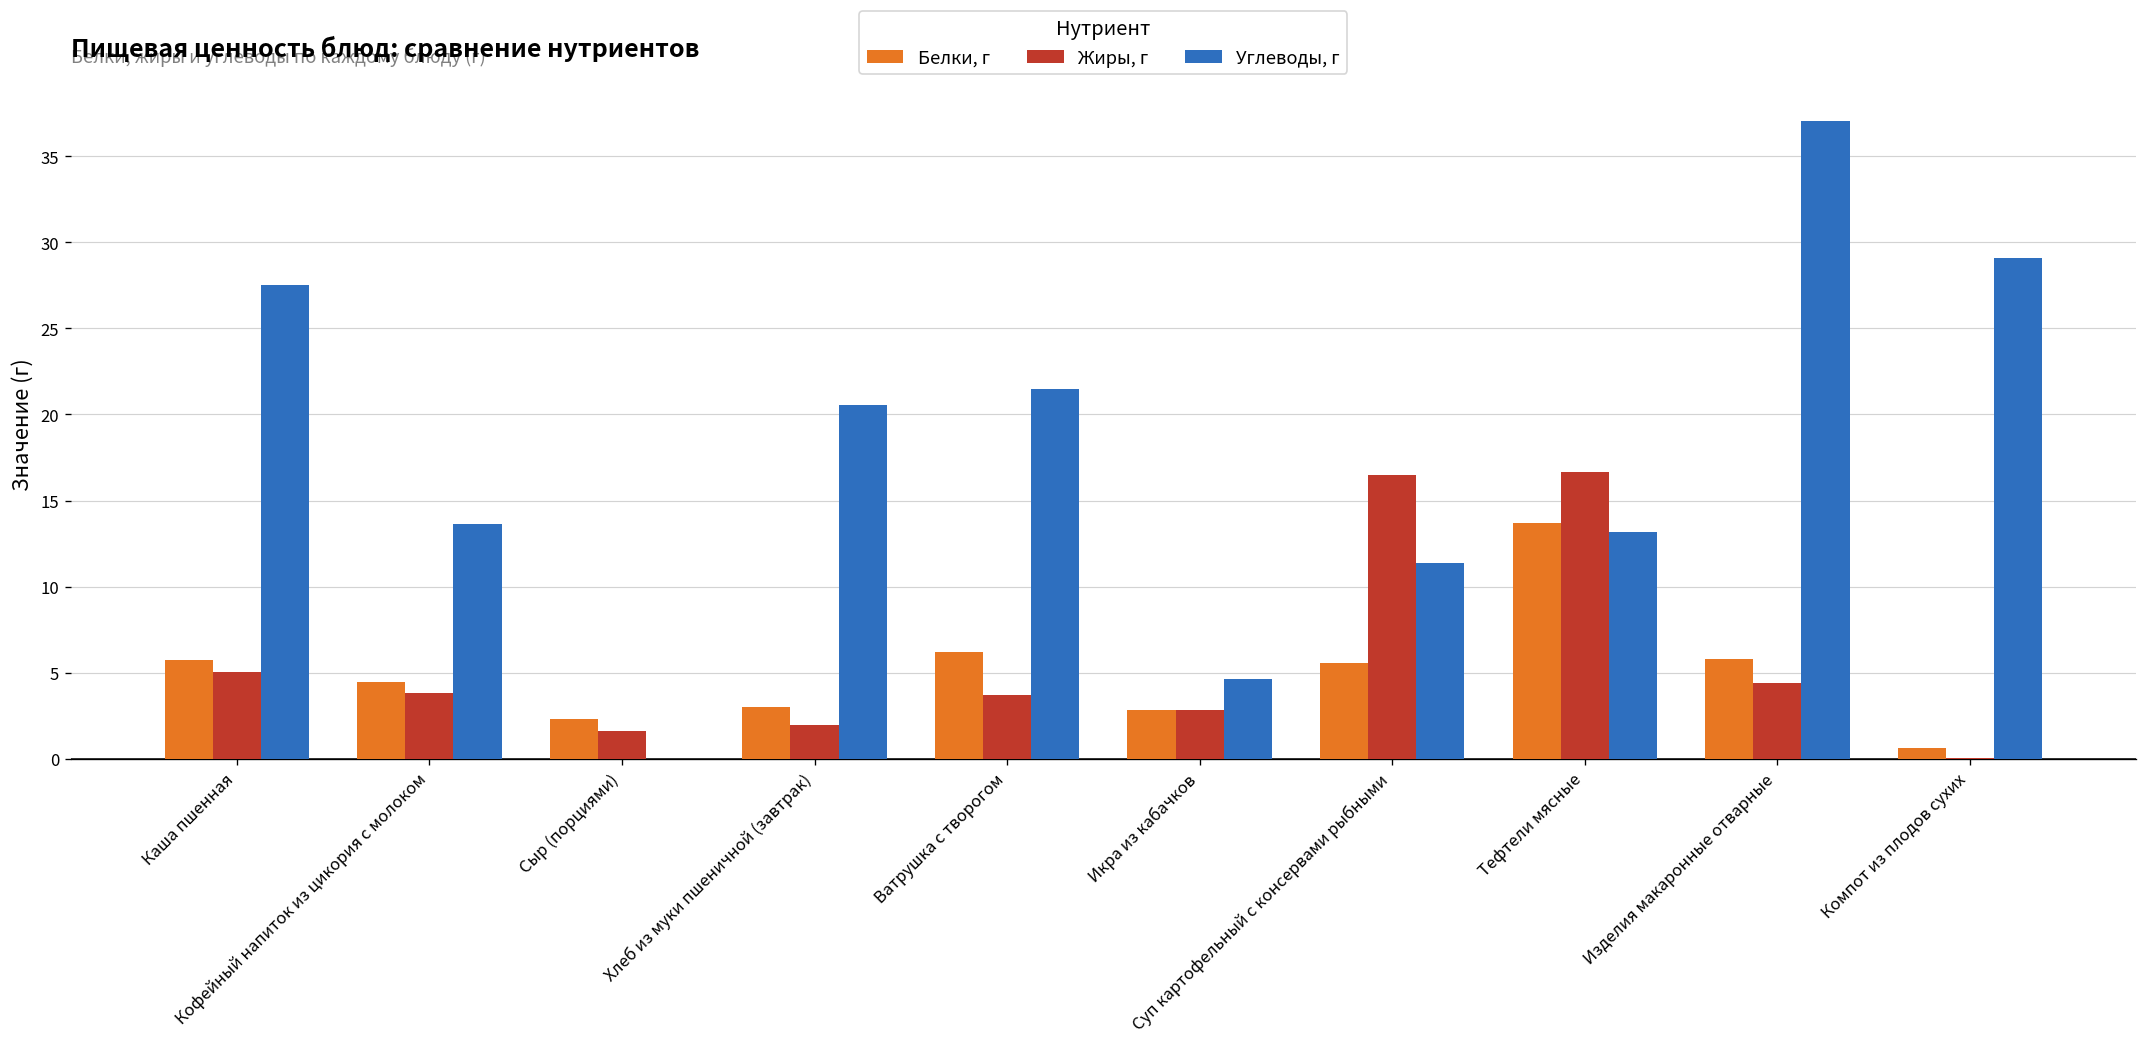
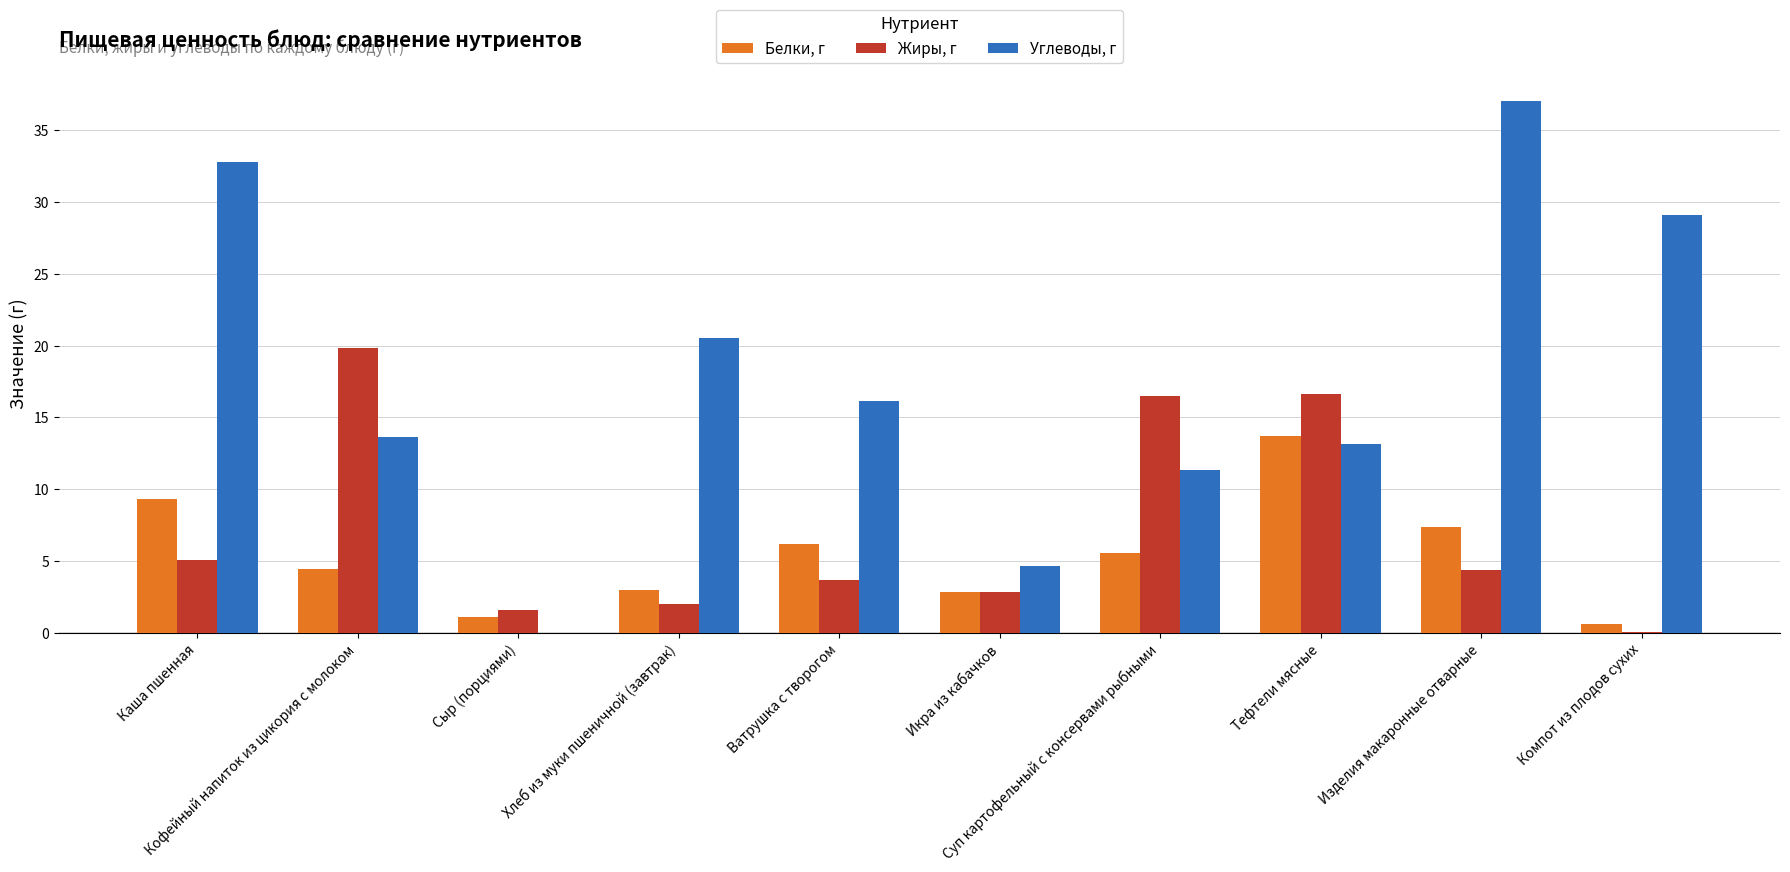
Белки, г, Каша пшенная: 5.7 -> 9.4
Углеводы, г, Каша пшенная: 27.5 -> 32.8
Жиры, г, Кофейный напиток из цикория с молоком: 3.8 -> 19.8
Белки, г, Сыр (порциями): 2.3 -> 1.1
Углеводы, г, Ватрушка с творогом: 21.5 -> 16.1
Белки, г, Изделия макаронные отварные: 5.8 -> 7.3
